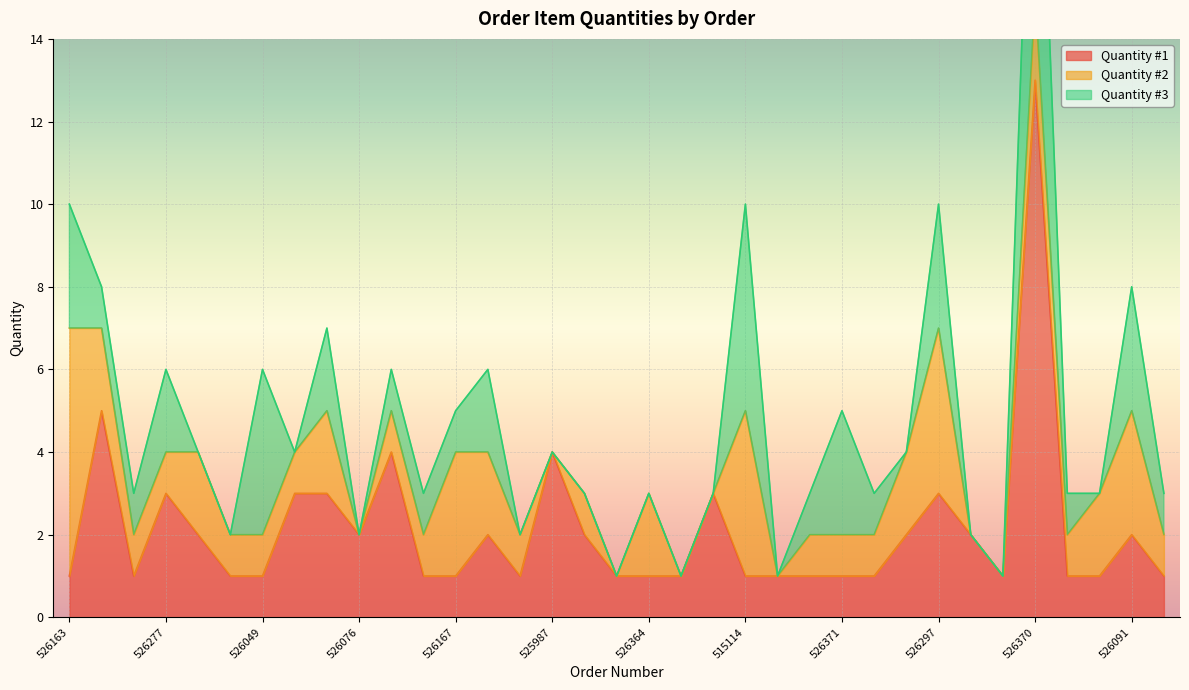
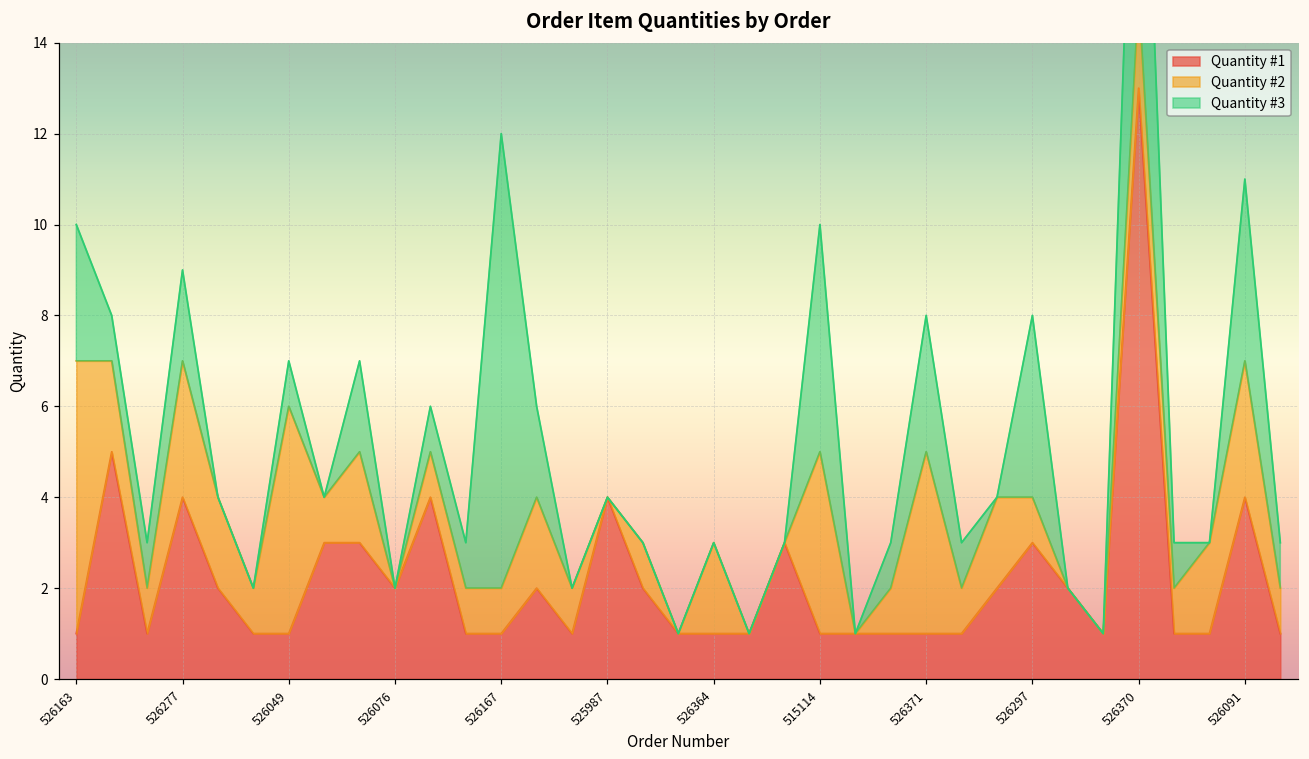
Quantity #1, 526277: 3 -> 4
Quantity #2, 526277: 1 -> 3
Quantity #2, 526049: 1 -> 5
Quantity #3, 526049: 4 -> 1
Quantity #2, 526167: 3 -> 1
Quantity #3, 526167: 1 -> 10
Quantity #2, 526371: 1 -> 4
Quantity #2, 526297: 4 -> 1
Quantity #3, 526297: 3 -> 4
Quantity #1, 526091: 2 -> 4
Quantity #3, 526091: 3 -> 4
